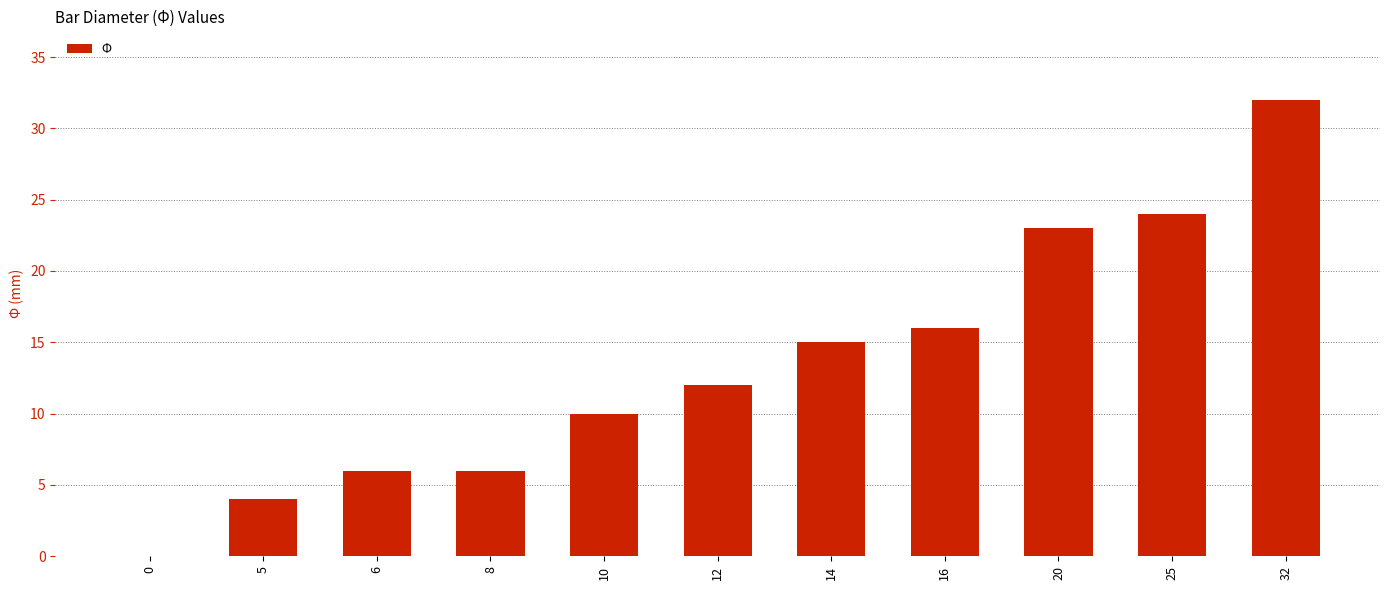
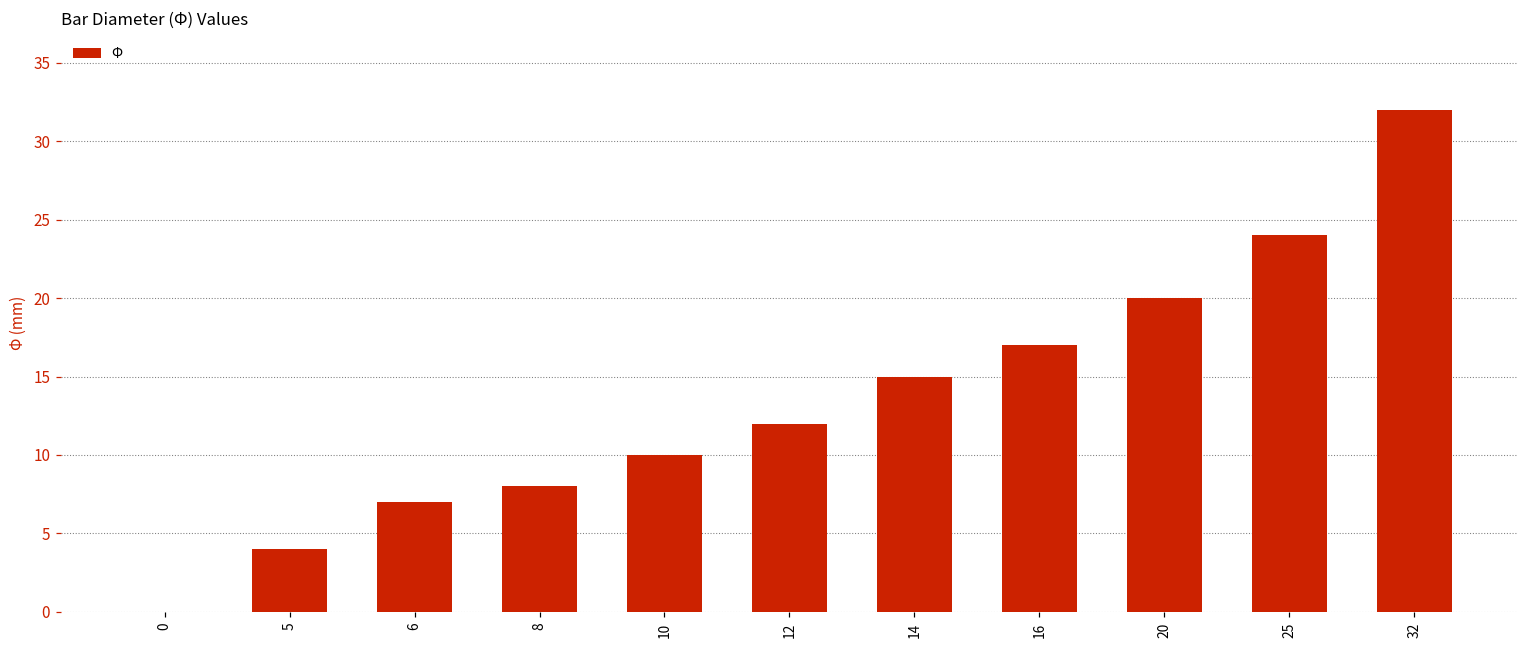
6: 6 -> 7
8: 6 -> 8
16: 16 -> 17
20: 23 -> 20
